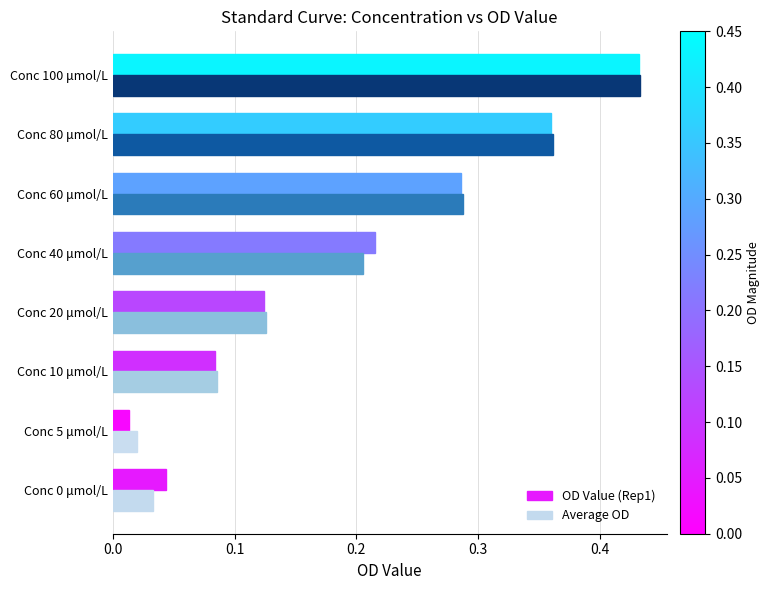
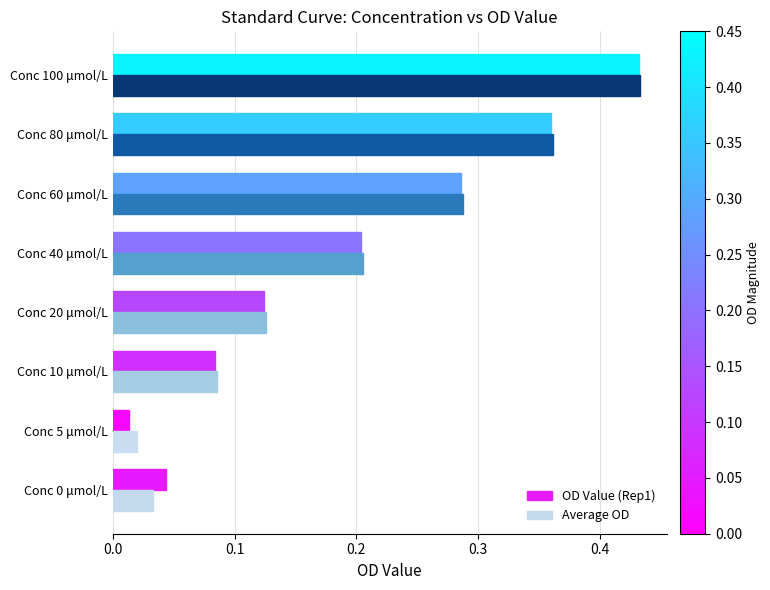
OD Value (Rep1), Conc 40 μmol/L: 0.215 -> 0.204
